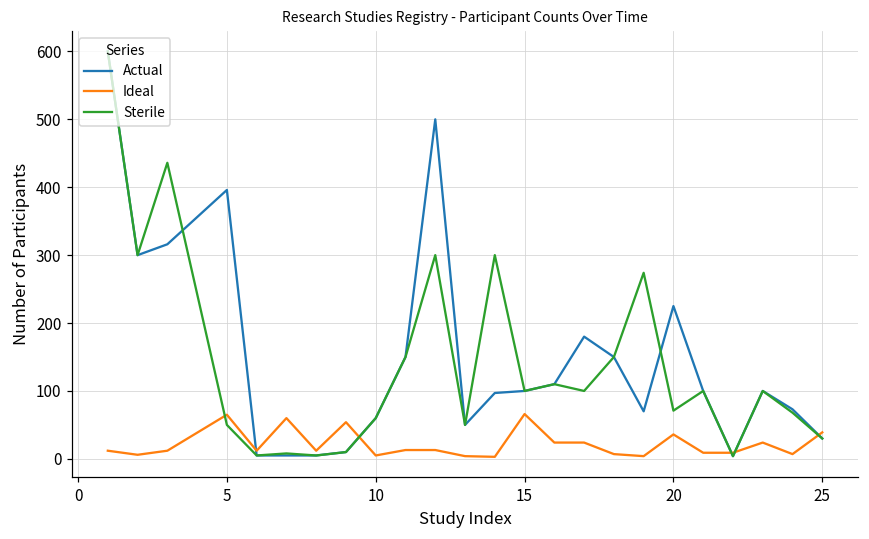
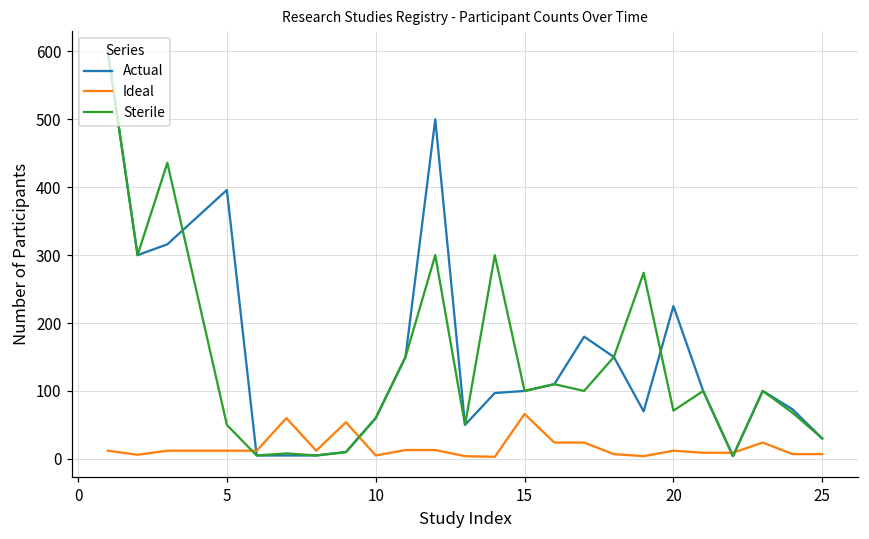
Ideal, 5: 70 -> 10
Ideal, 20: 40 -> 10
Ideal, 25: 40 -> 10
